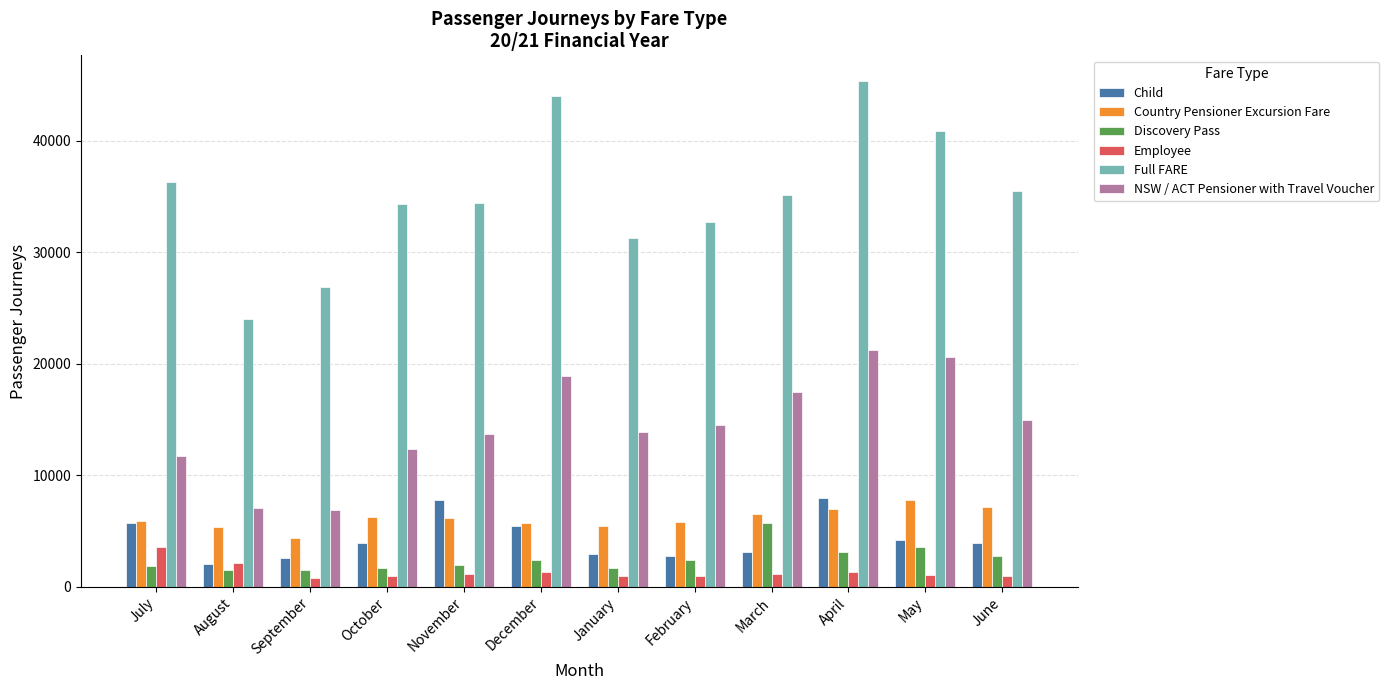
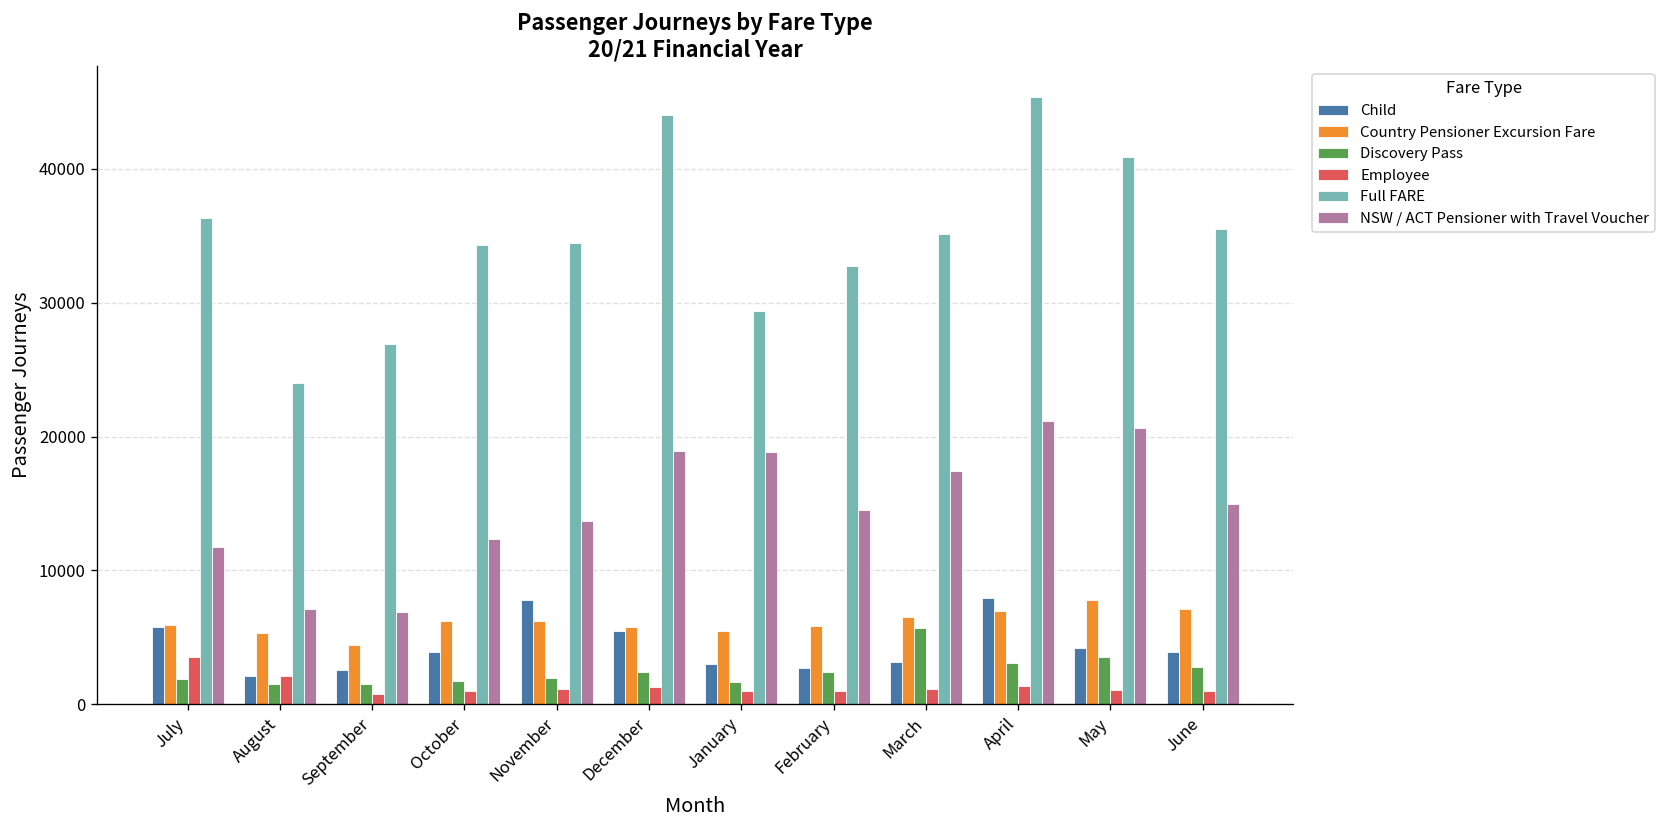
Full FARE, January: 31300 -> 29400
NSW / ACT Pensioner with Travel Voucher, January: 13900 -> 18800
